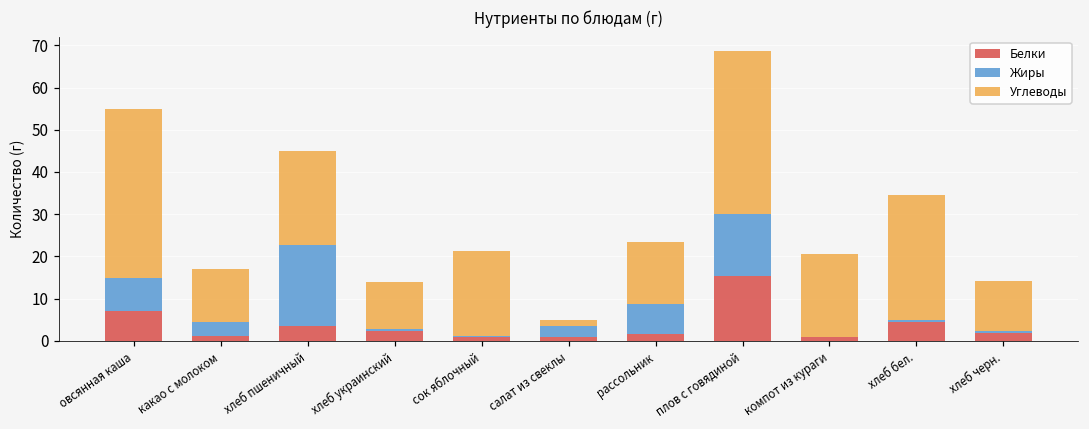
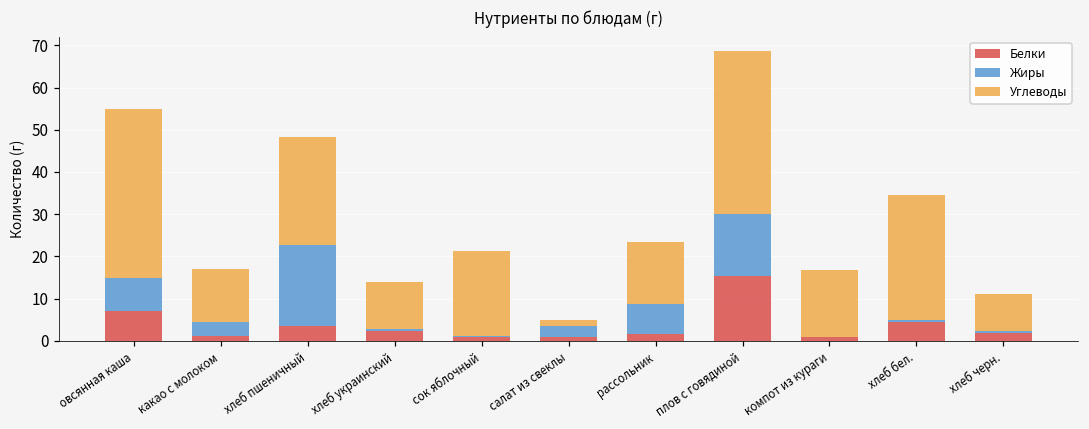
Углеводы, хлеб пшеничный: 22 -> 26
Углеводы, компот из кураги: 19 -> 16
Углеводы, хлеб черн.: 12 -> 9
